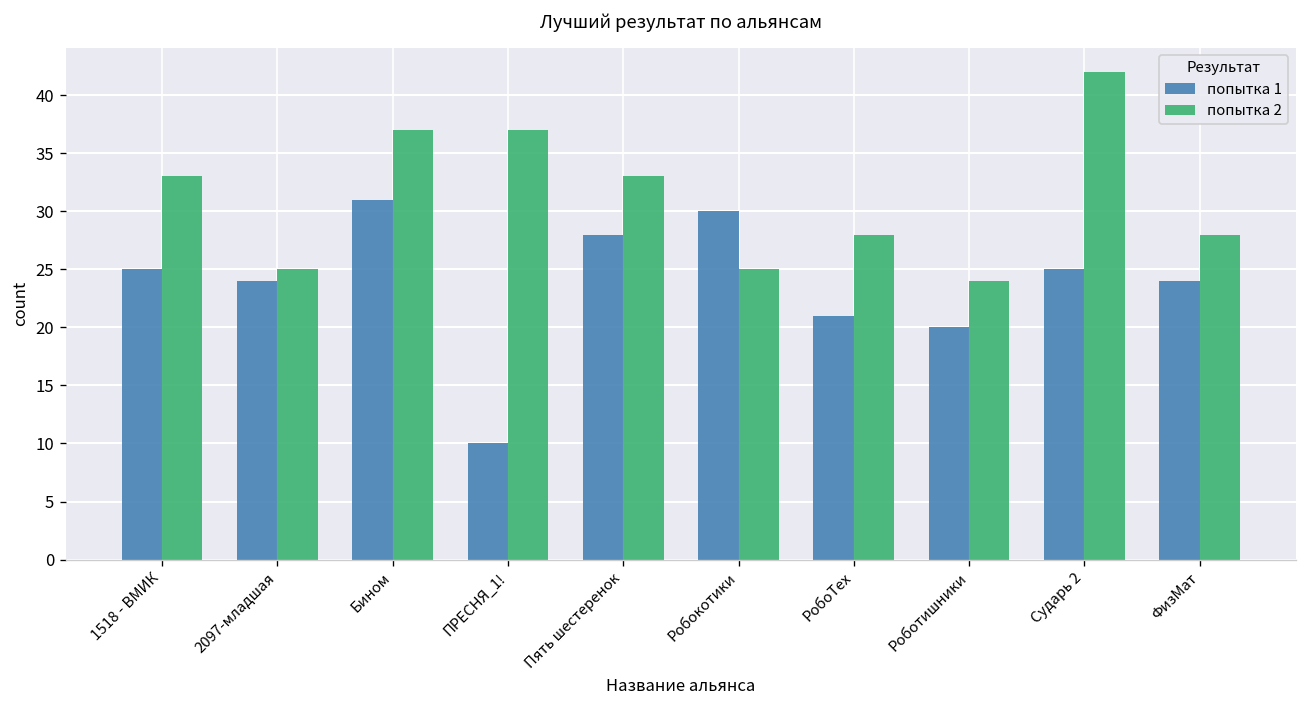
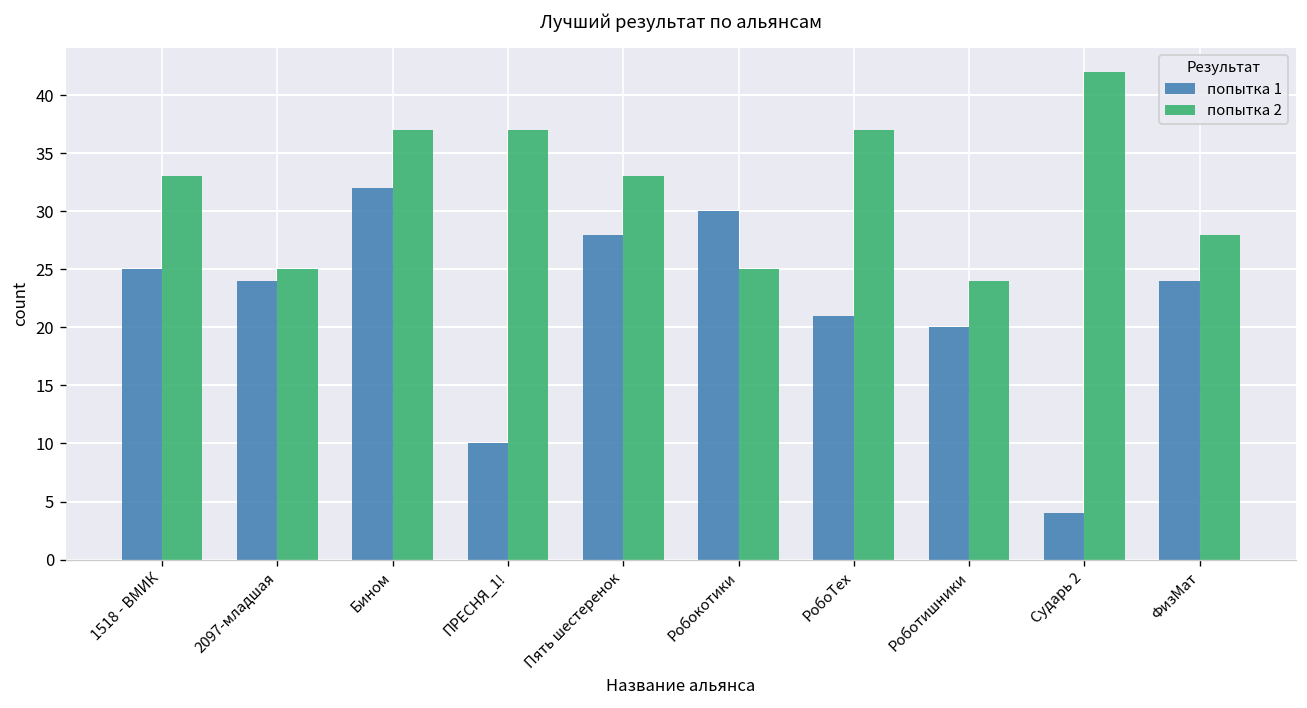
попытка 1, Бином: 31 -> 32
попытка 2, РобоТех: 28 -> 37
попытка 1, Сударь 2: 25 -> 4
